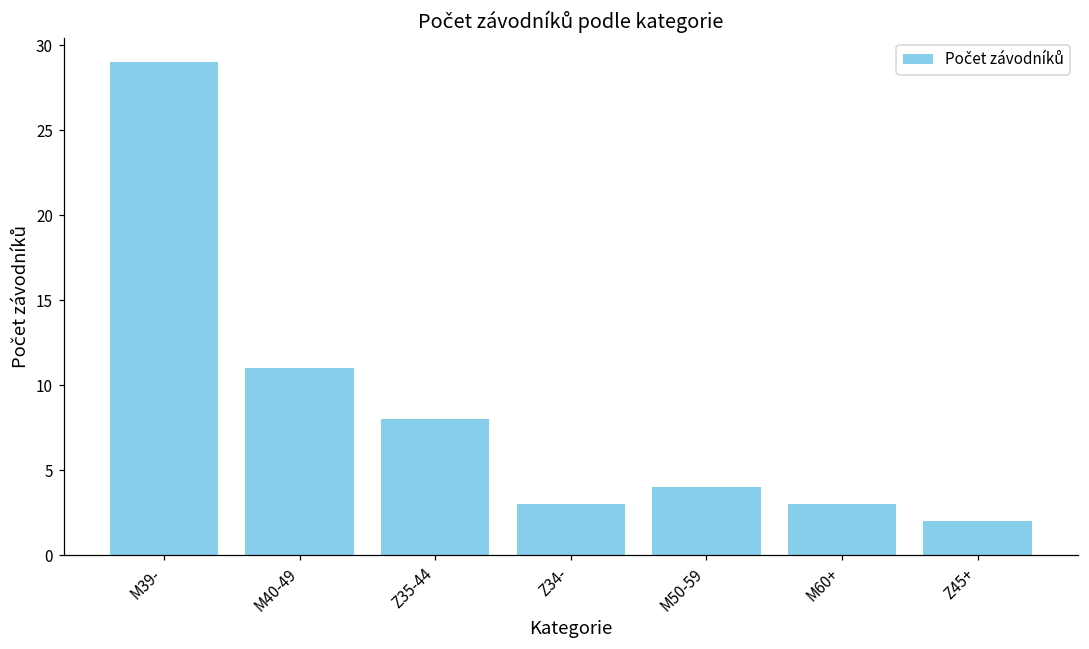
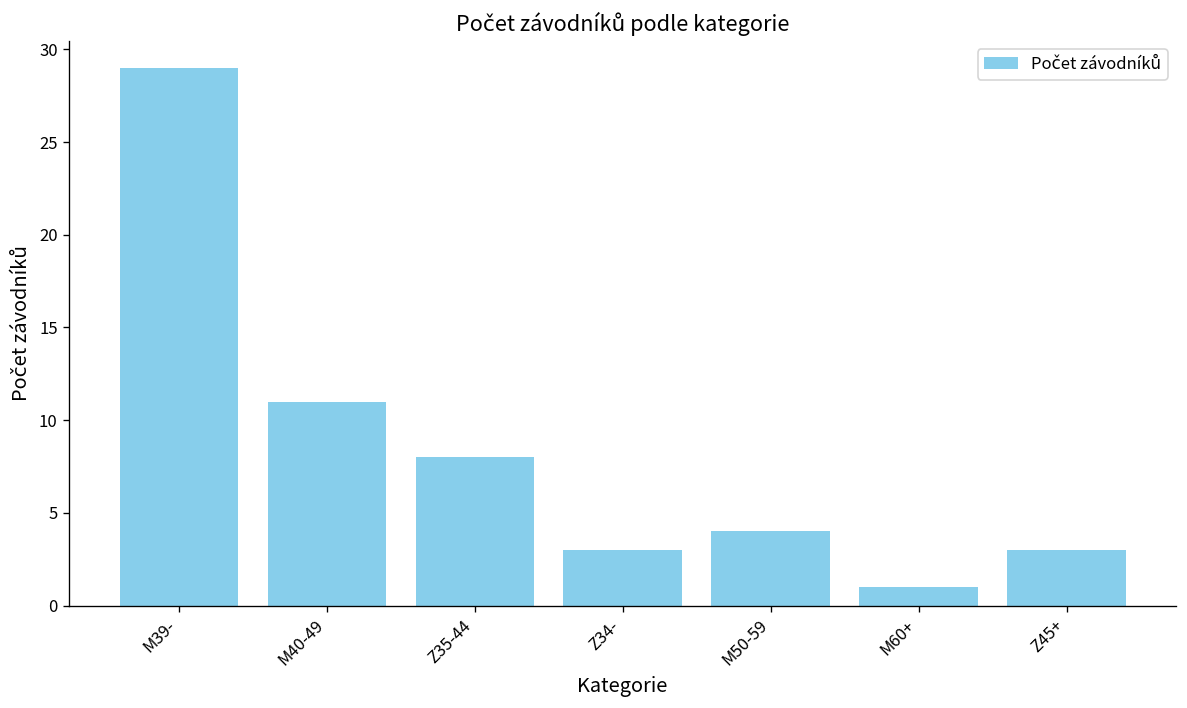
M60+: 3 -> 1
Z45+: 2 -> 3
